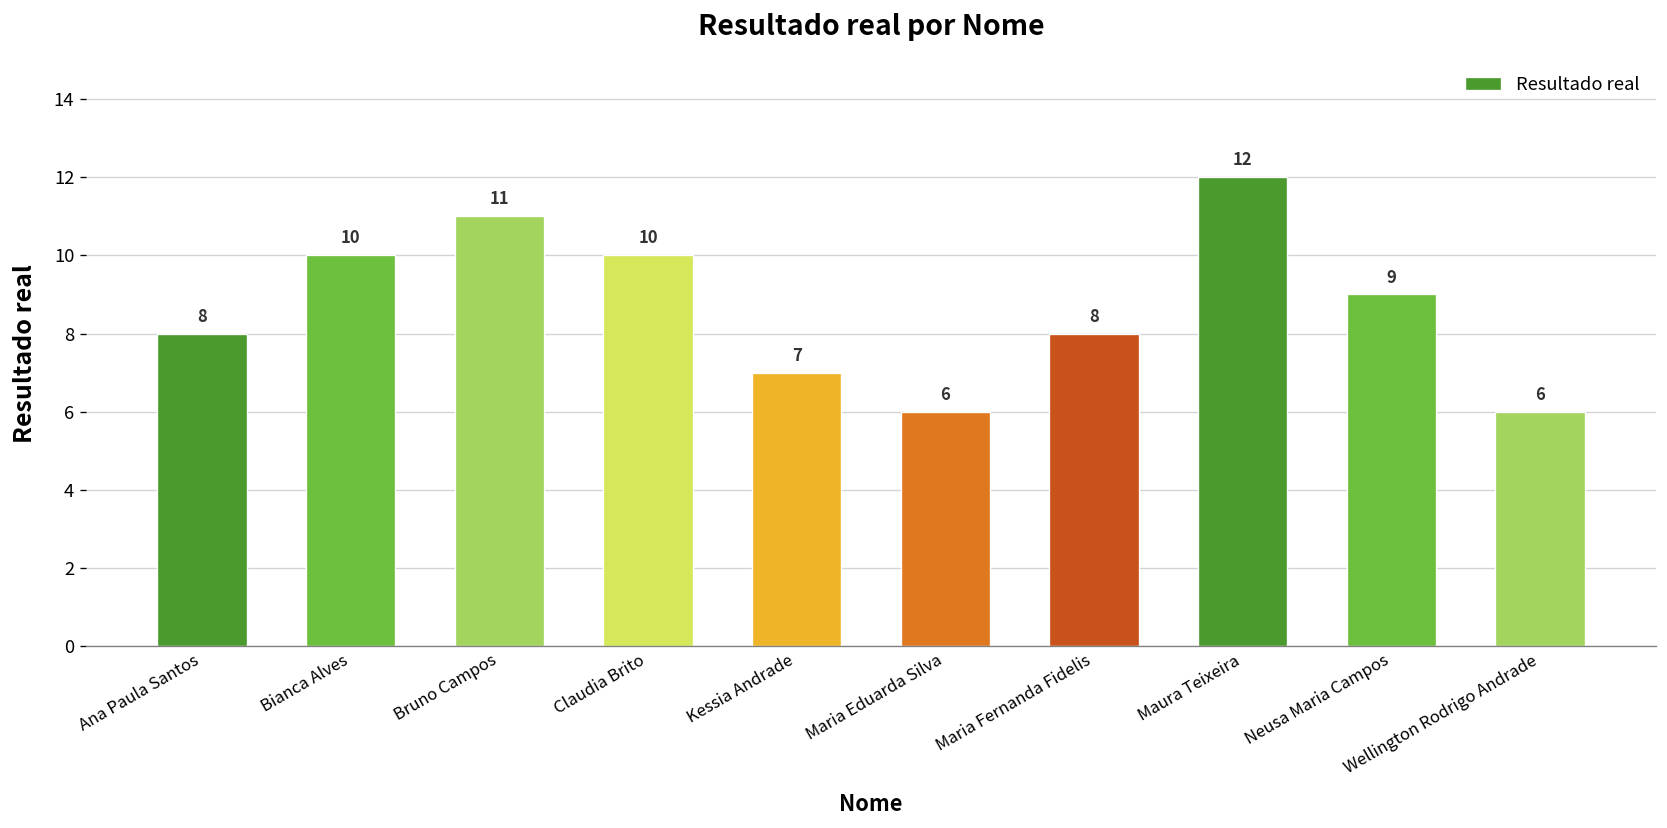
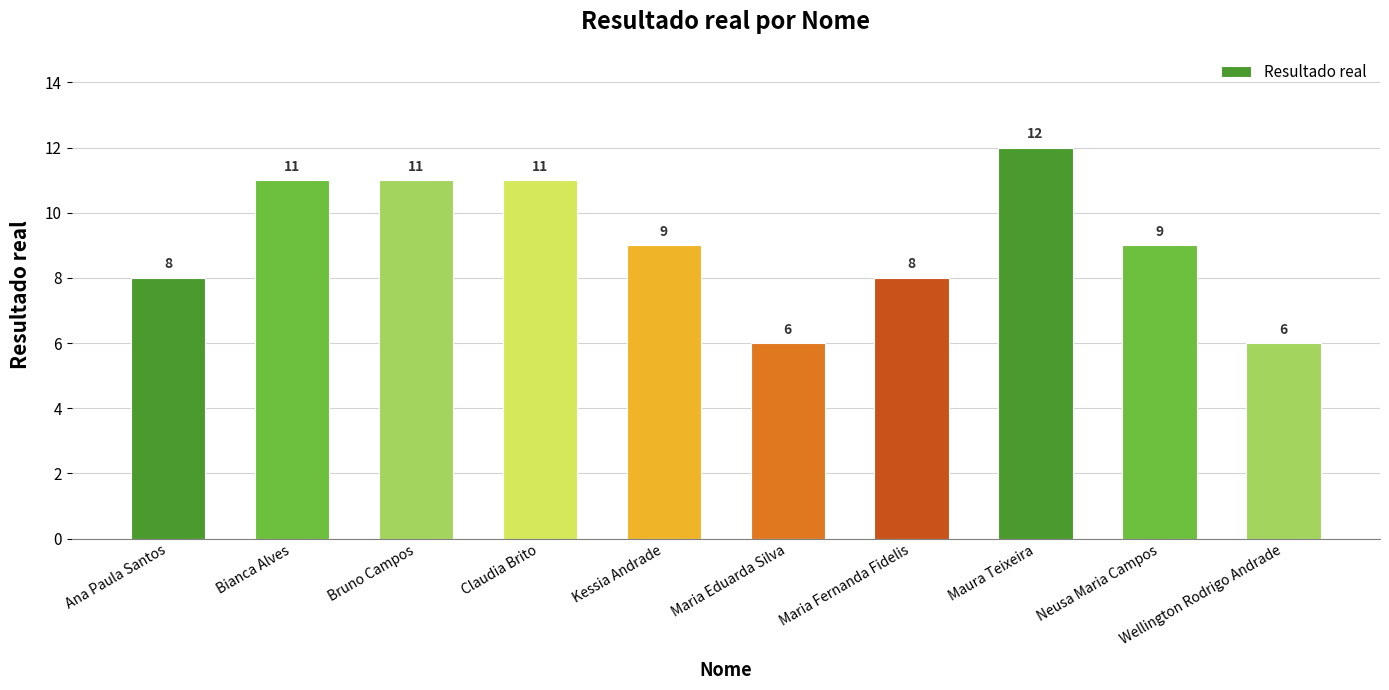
Bianca Alves: 10 -> 11
Claudia Brito: 10 -> 11
Kessia Andrade: 7 -> 9
